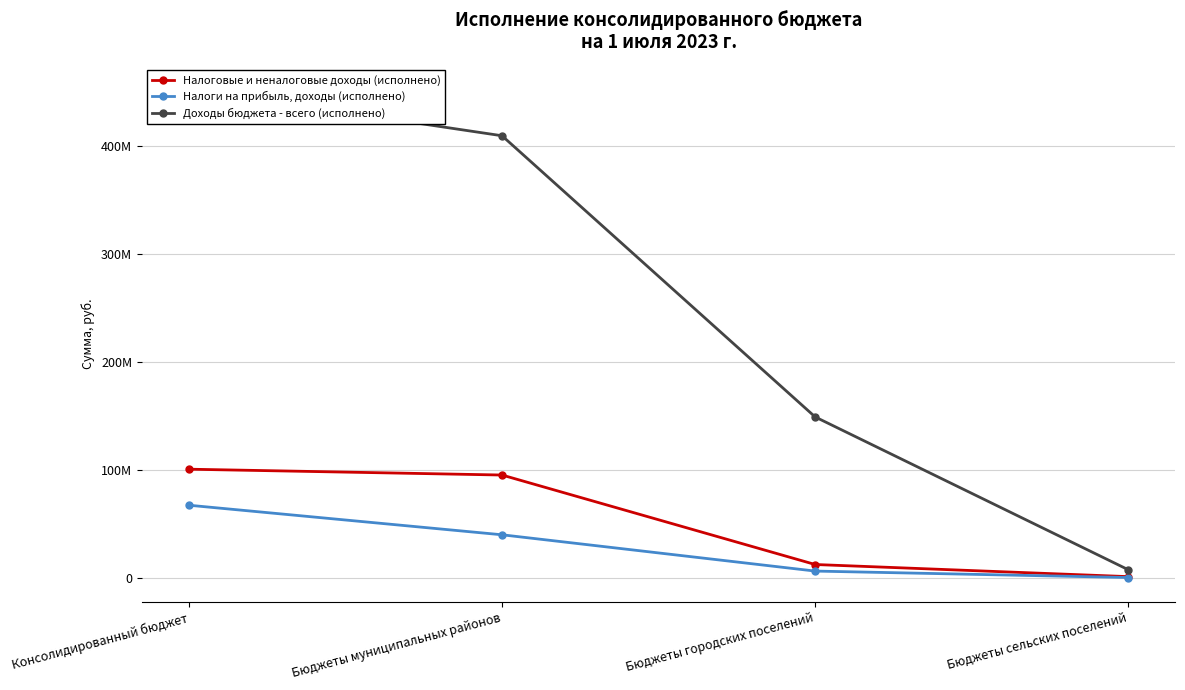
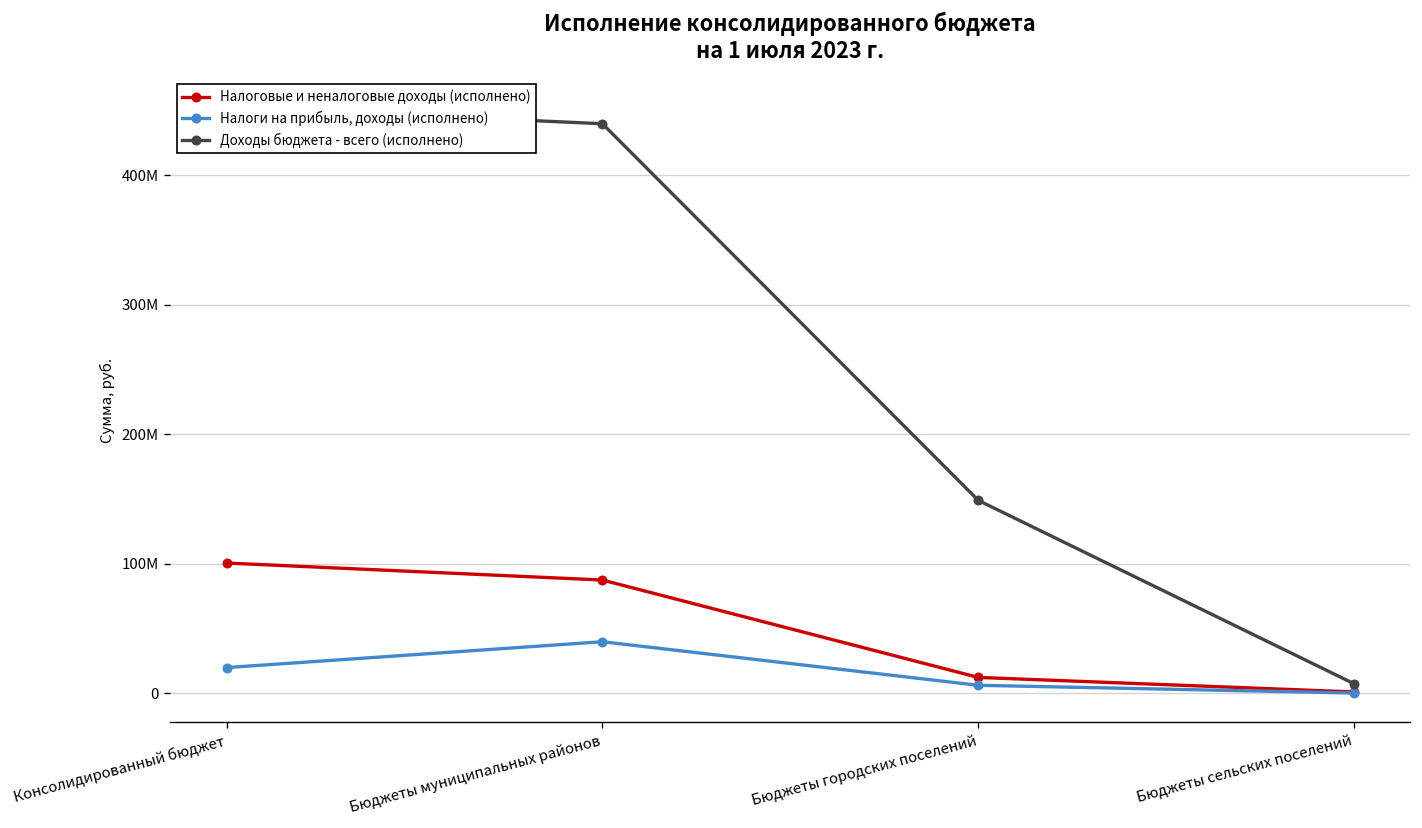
Налоги на прибыль, доходы (исполнено), Консолидированный бюджет: 67000000 -> 20000000
Налоговые и неналоговые доходы (исполнено), Бюджеты муниципальных районов: 95000000 -> 87000000
Доходы бюджета - всего (исполнено), Бюджеты муниципальных районов: 410000000 -> 440000000
